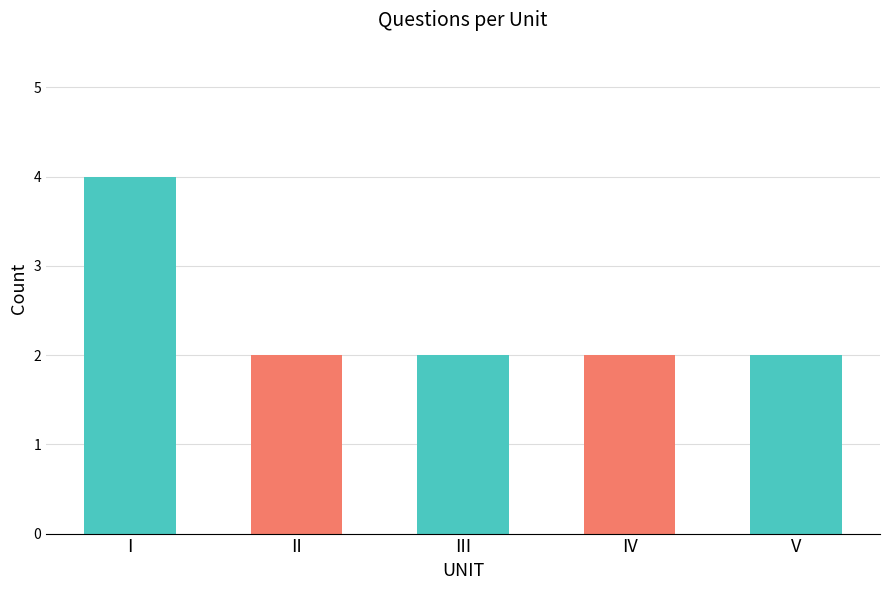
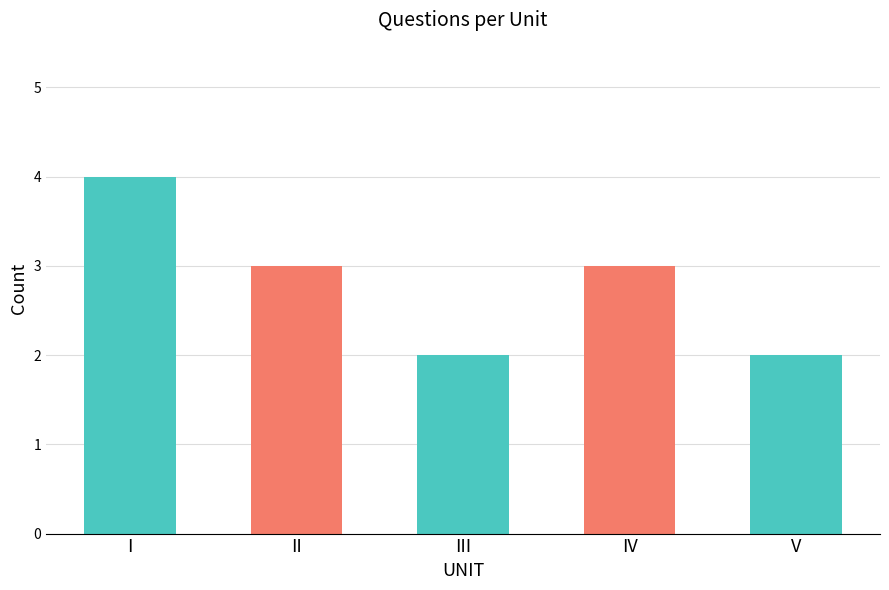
II: 2 -> 3
IV: 2 -> 3
